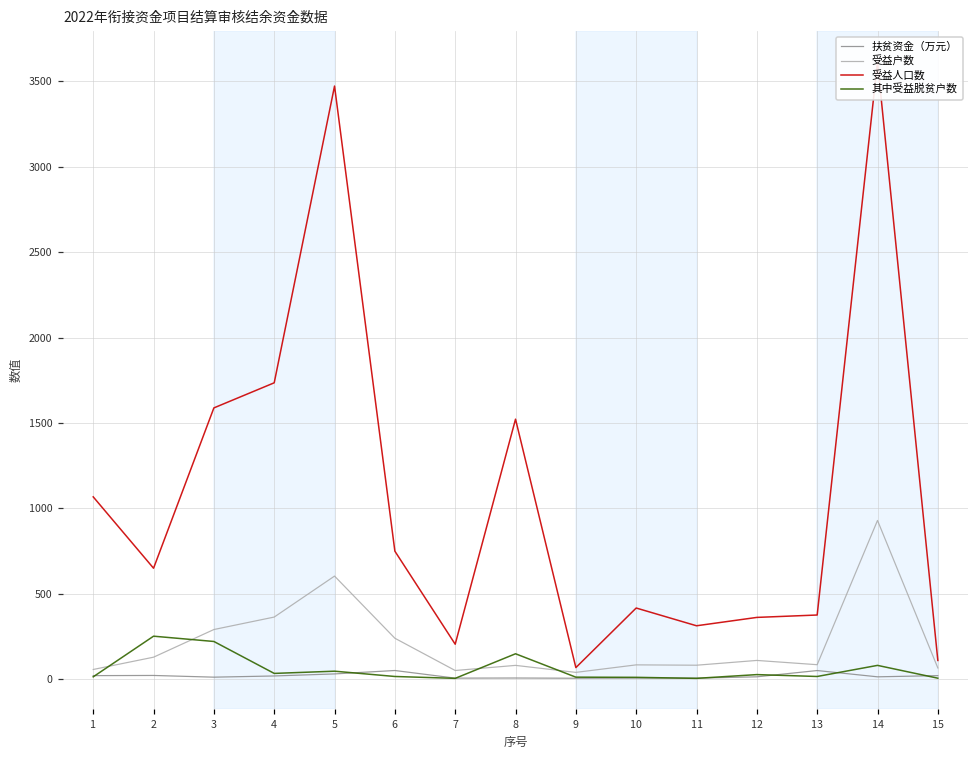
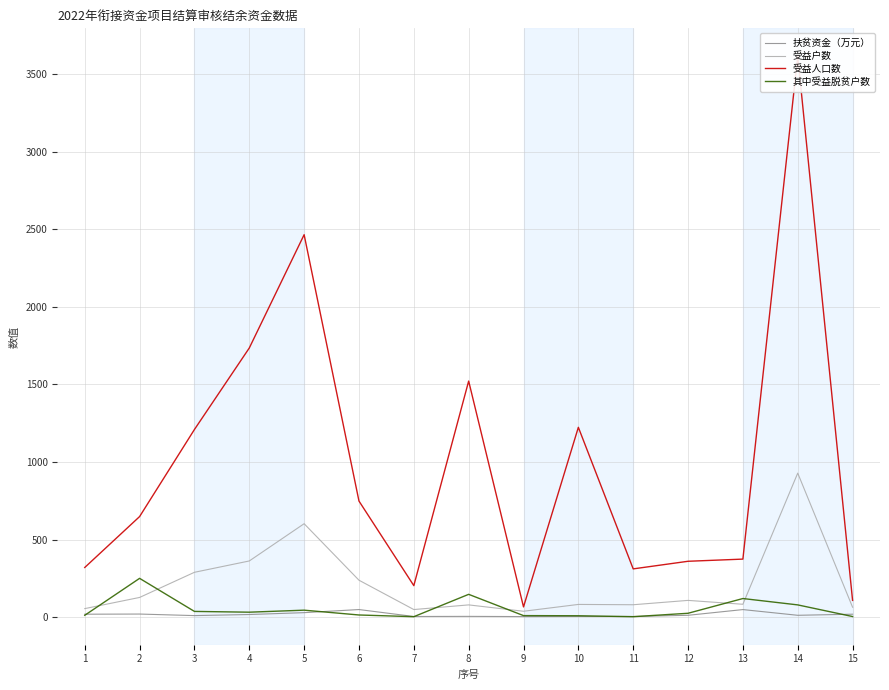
受益人口数, 1: 1070 -> 320
受益人口数, 3: 1590 -> 1210
其中受益脱贫户数, 3: 220 -> 40
受益人口数, 5: 3470 -> 2470
受益人口数, 10: 420 -> 1220
其中受益脱贫户数, 13: 20 -> 120
